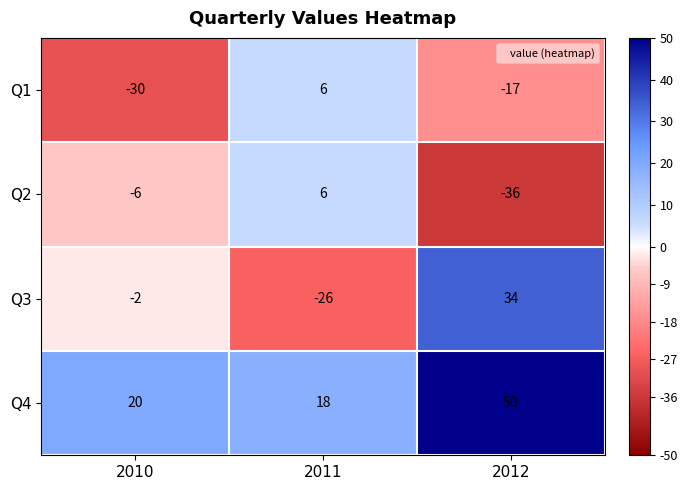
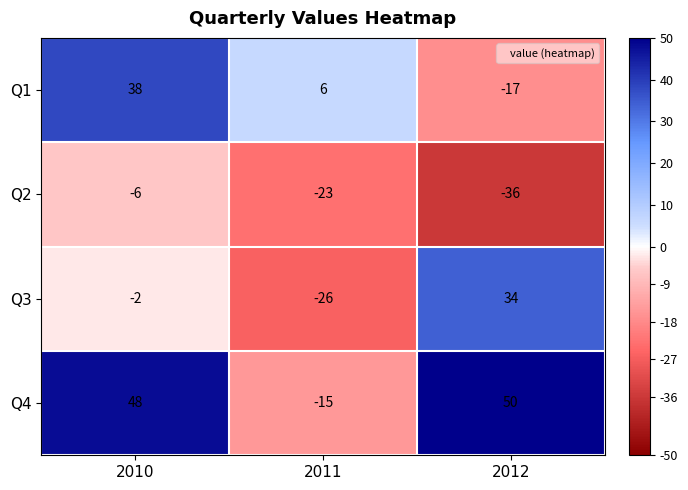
Q1, 2010: -30 -> 38
Q2, 2011: 6 -> -23
Q4, 2010: 20 -> 48
Q4, 2011: 18 -> -15
